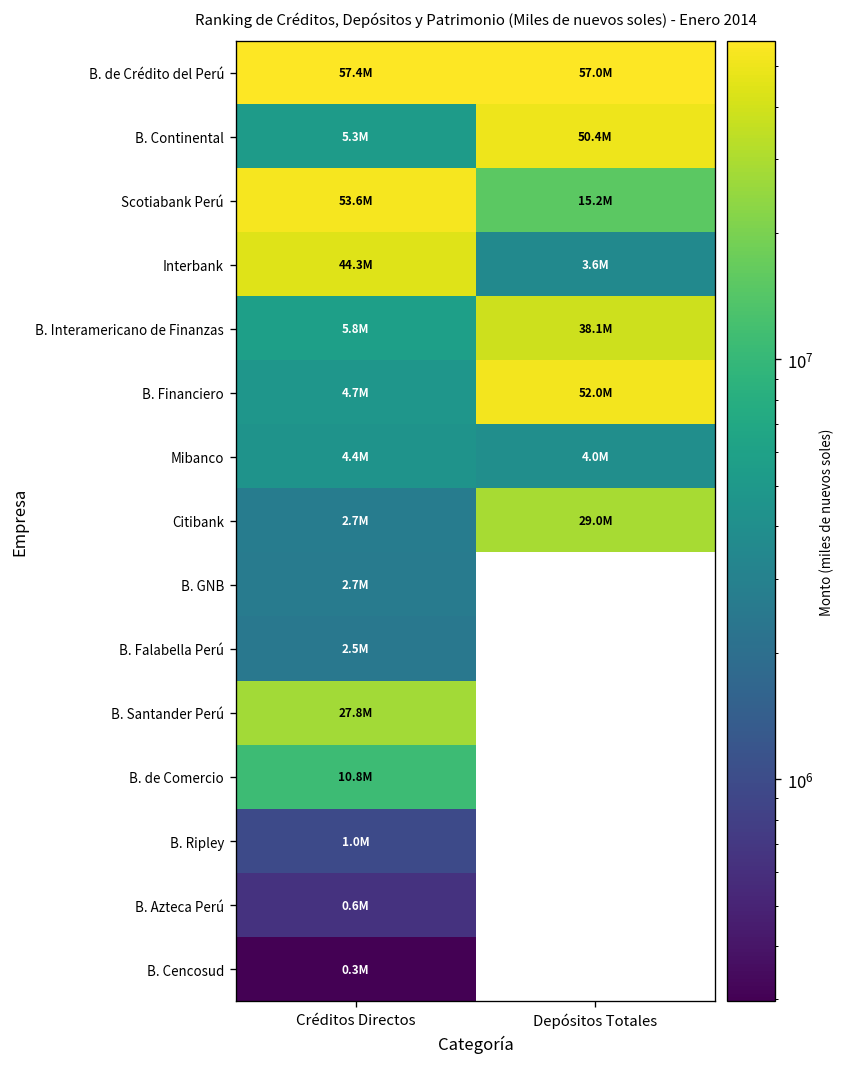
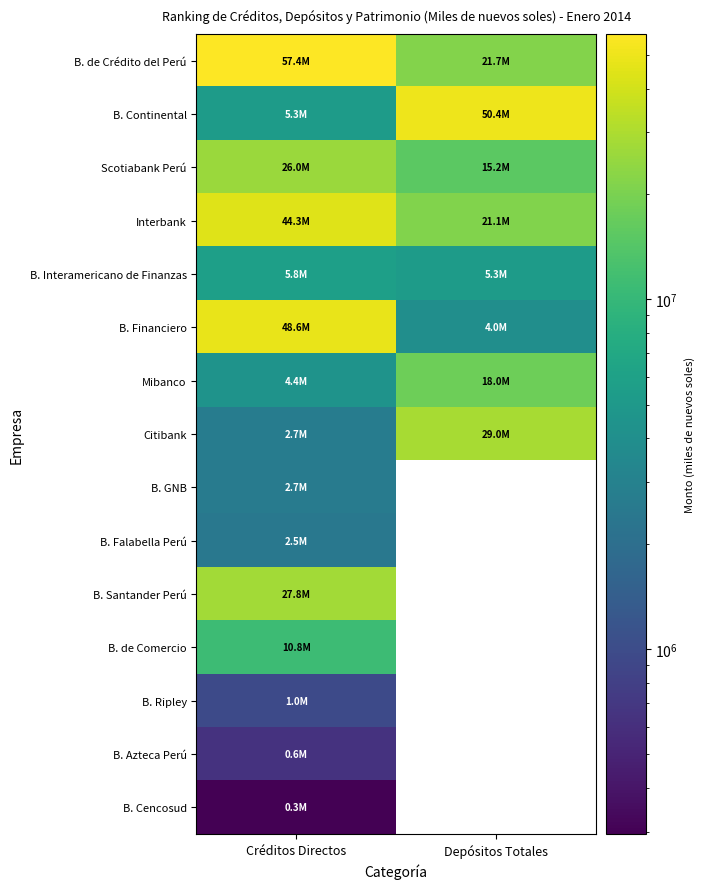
B. de Crédito del Perú, Depósitos Totales: 57.0M -> 21.7M
Scotiabank Perú, Créditos Directos: 53.6M -> 26.0M
Interbank, Depósitos Totales: 3.6M -> 21.1M
B. Interamericano de Finanzas, Depósitos Totales: 38.1M -> 5.3M
B. Financiero, Créditos Directos: 4.7M -> 48.6M
B. Financiero, Depósitos Totales: 52.0M -> 4.0M
Mibanco, Depósitos Totales: 4.0M -> 18.0M
